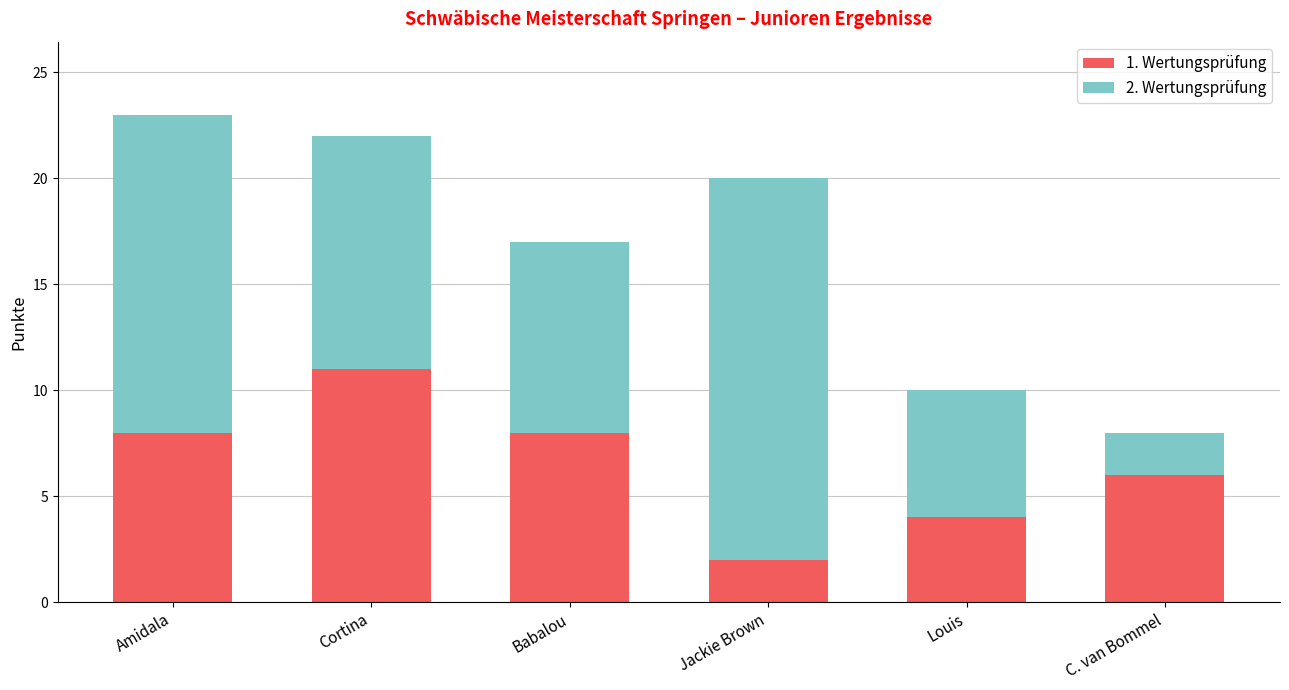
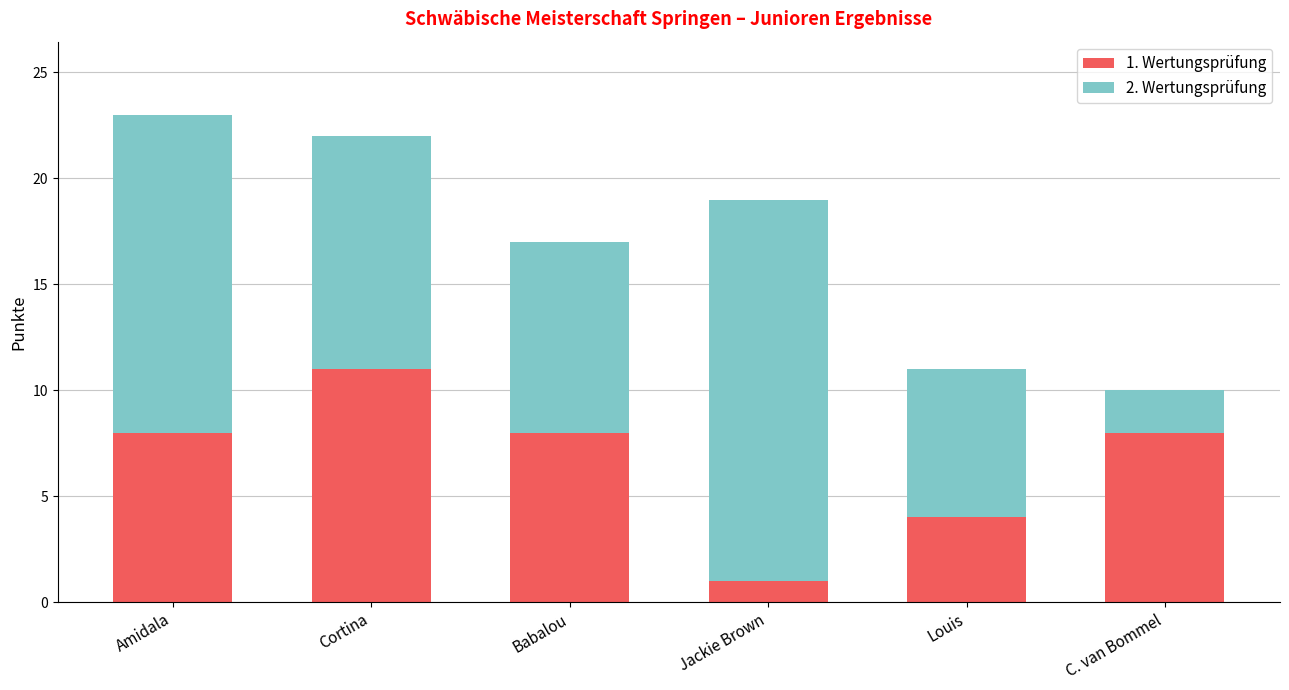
1. Wertungsprüfung, Jackie Brown: 2 -> 1
2. Wertungsprüfung, Louis: 6 -> 7
1. Wertungsprüfung, C. van Bommel: 6 -> 8
